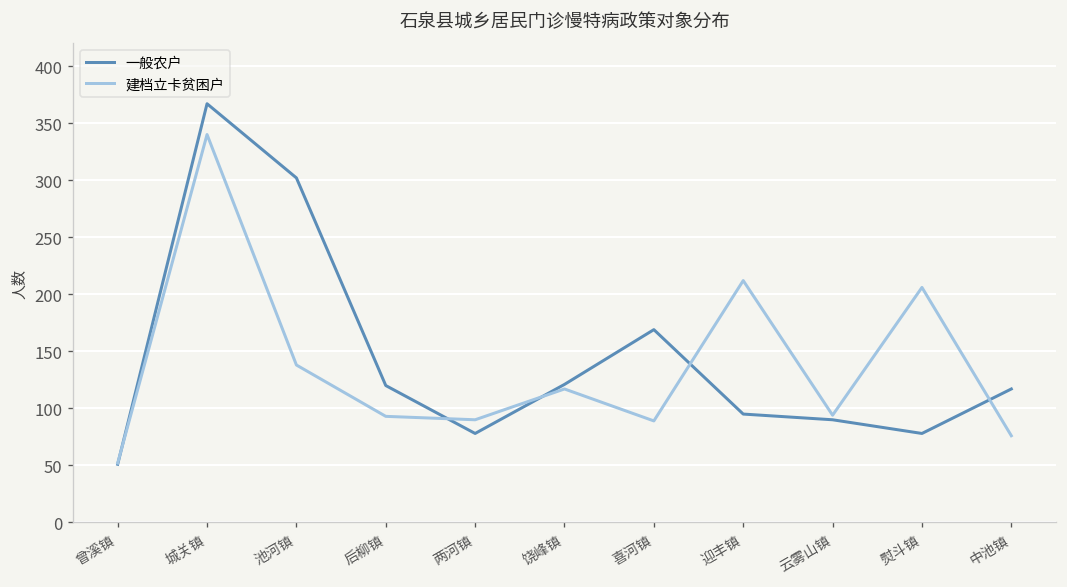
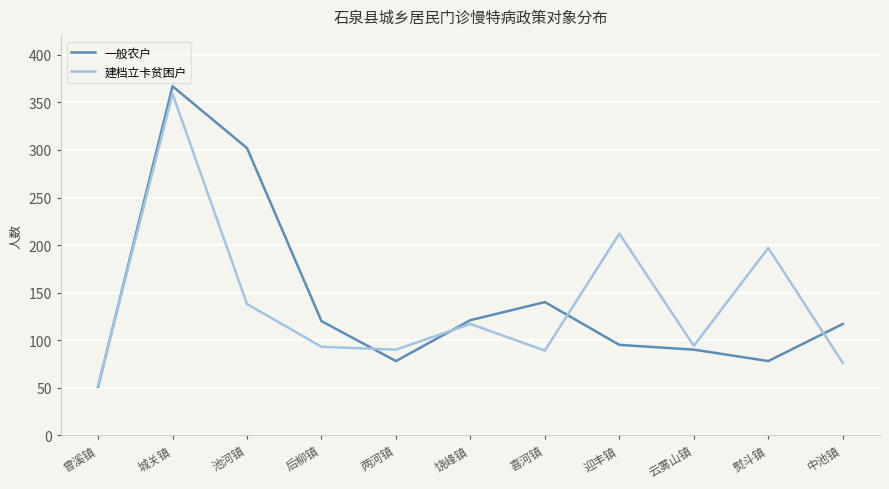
建档立卡贫困户, 城关镇: 340 -> 360
一般农户, 喜河镇: 170 -> 140
建档立卡贫困户, 熨斗镇: 210 -> 200
